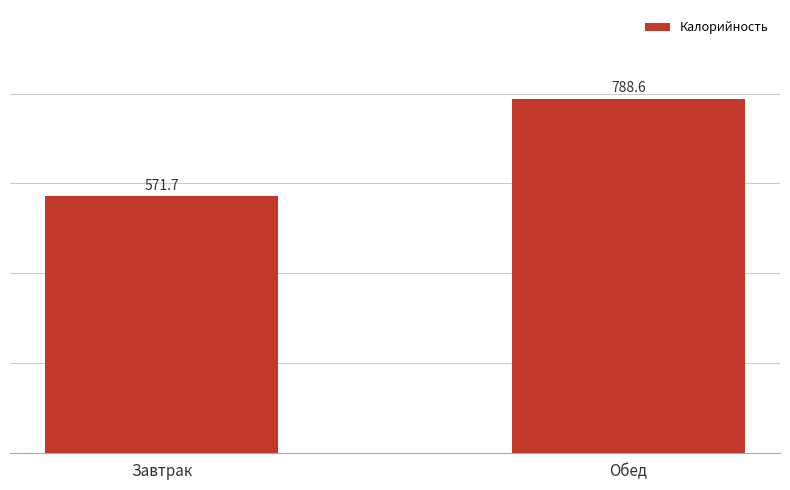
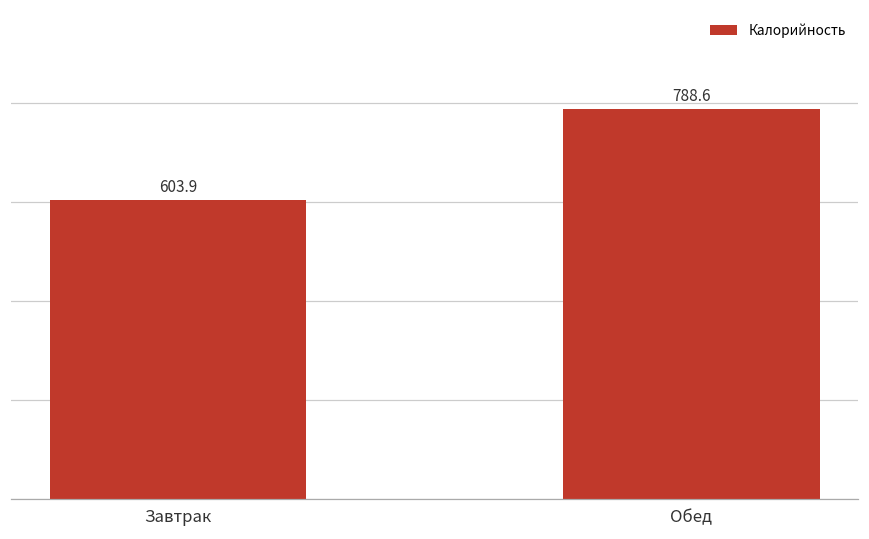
Завтрак: 571.7 -> 603.9
